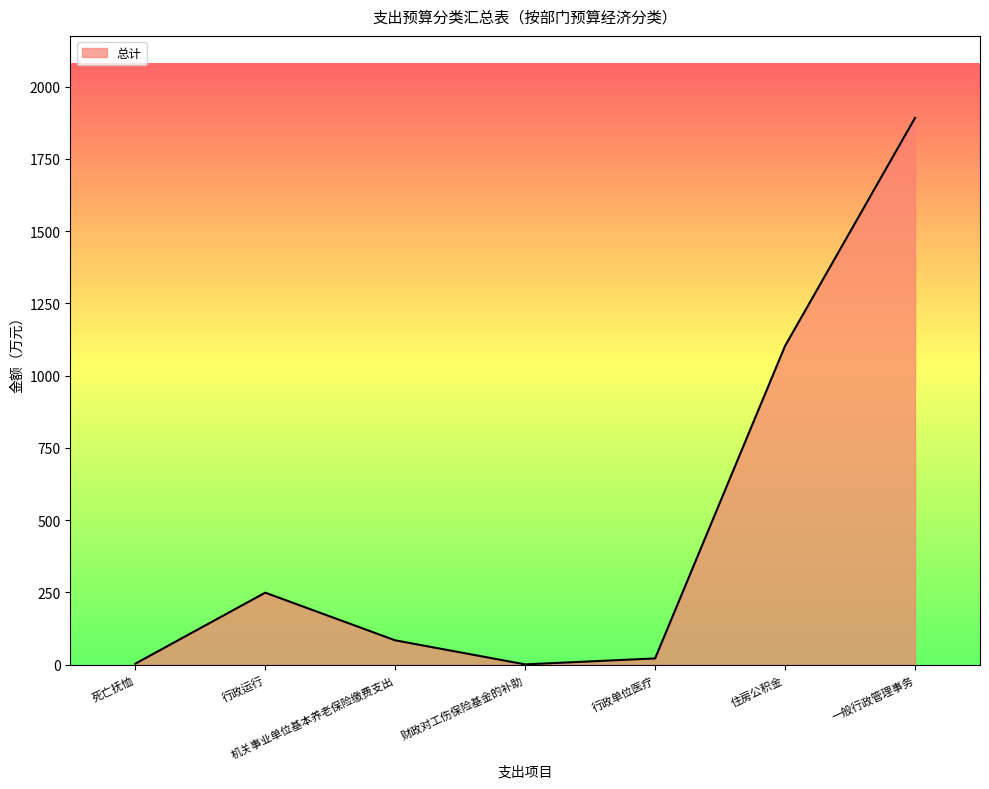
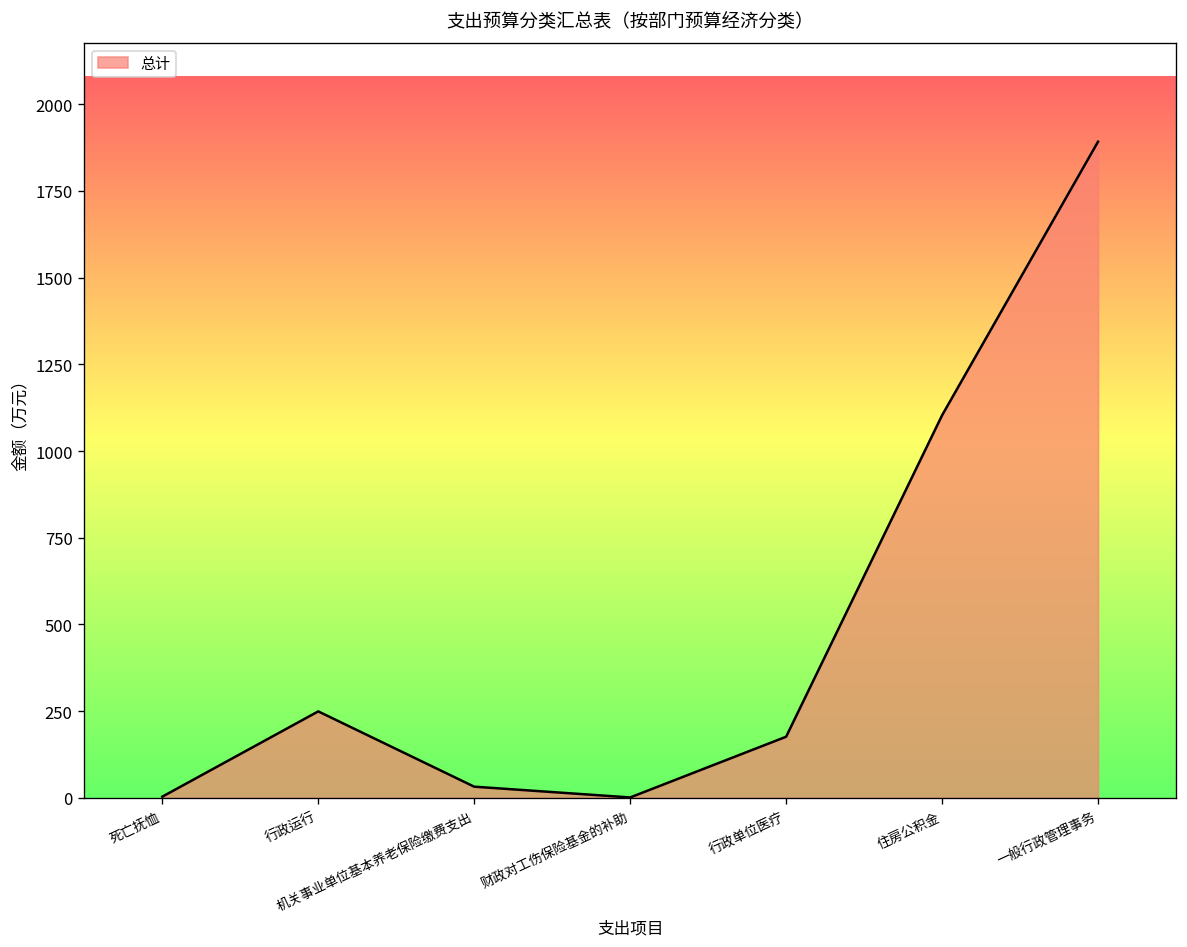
机关事业单位基本养老保险缴费支出: 80 -> 30
行政单位医疗: 20 -> 180
